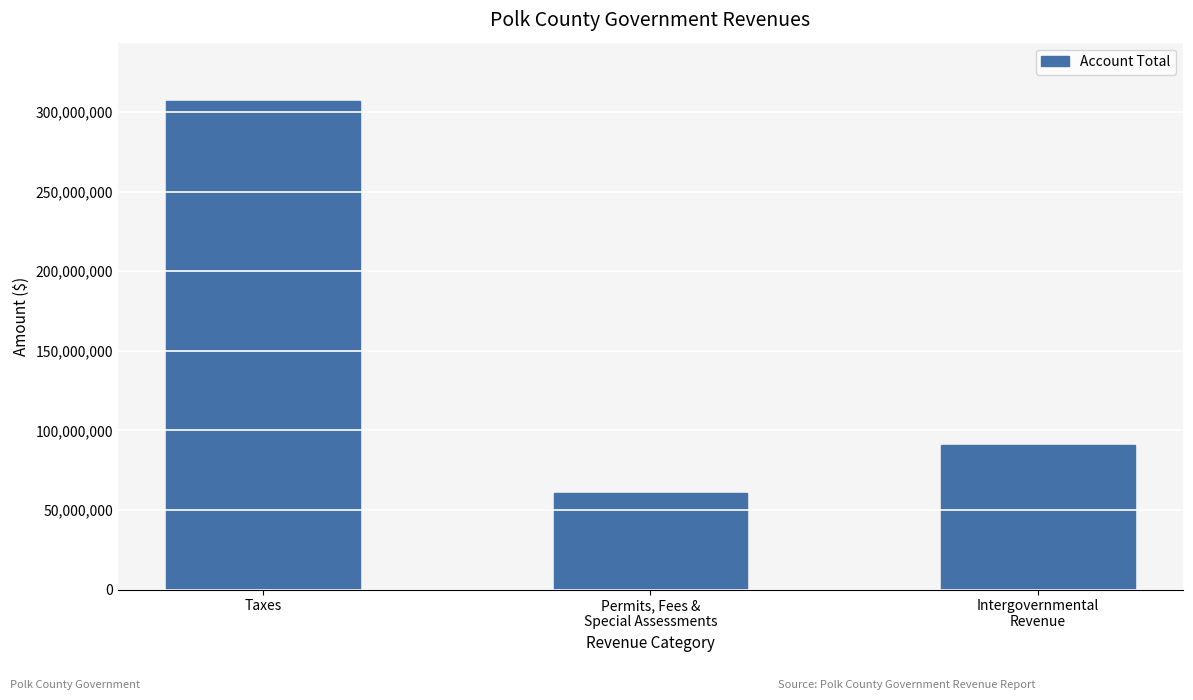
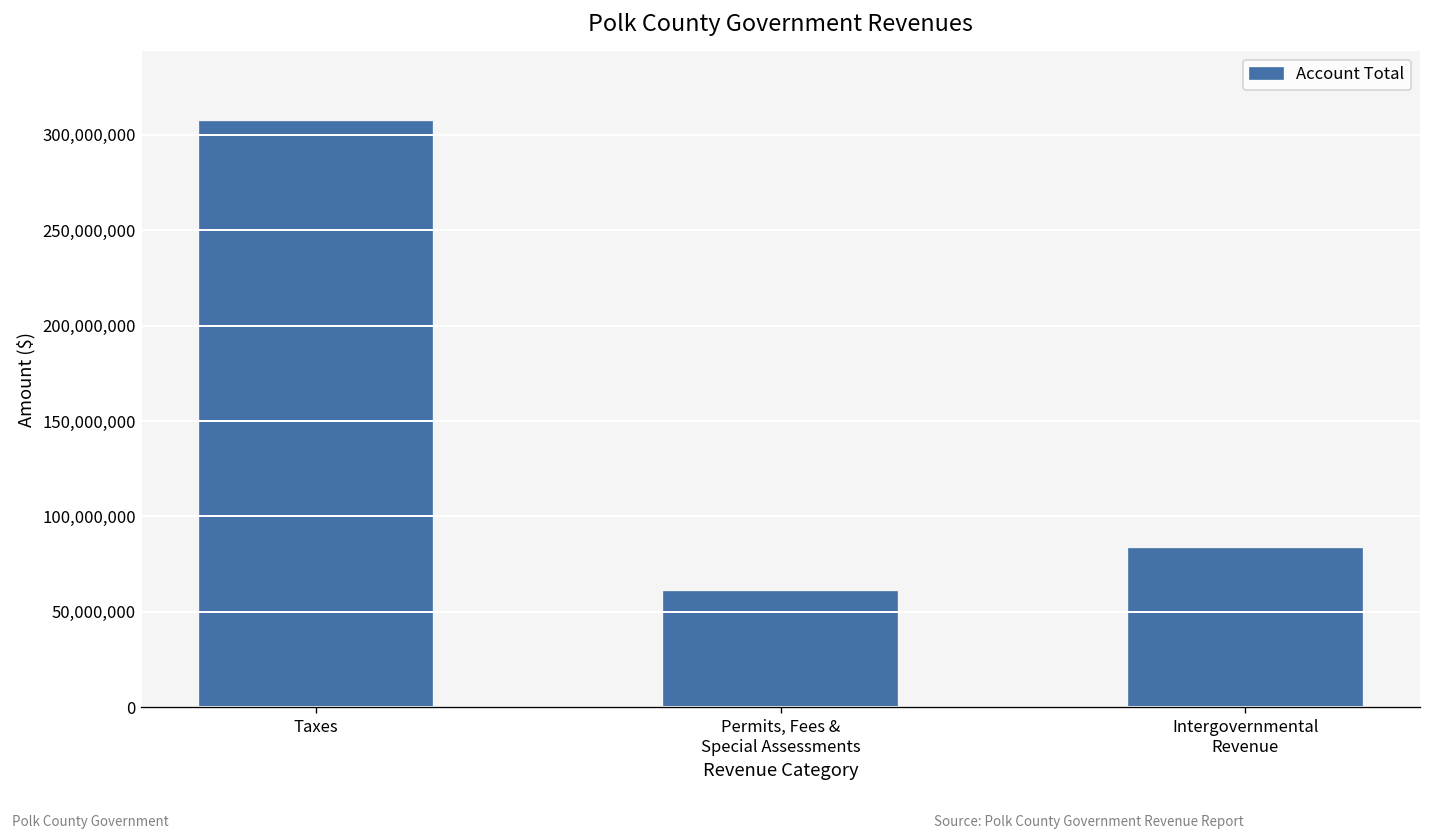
Intergovernmental Revenue: 91,000,000 -> 83,000,000
